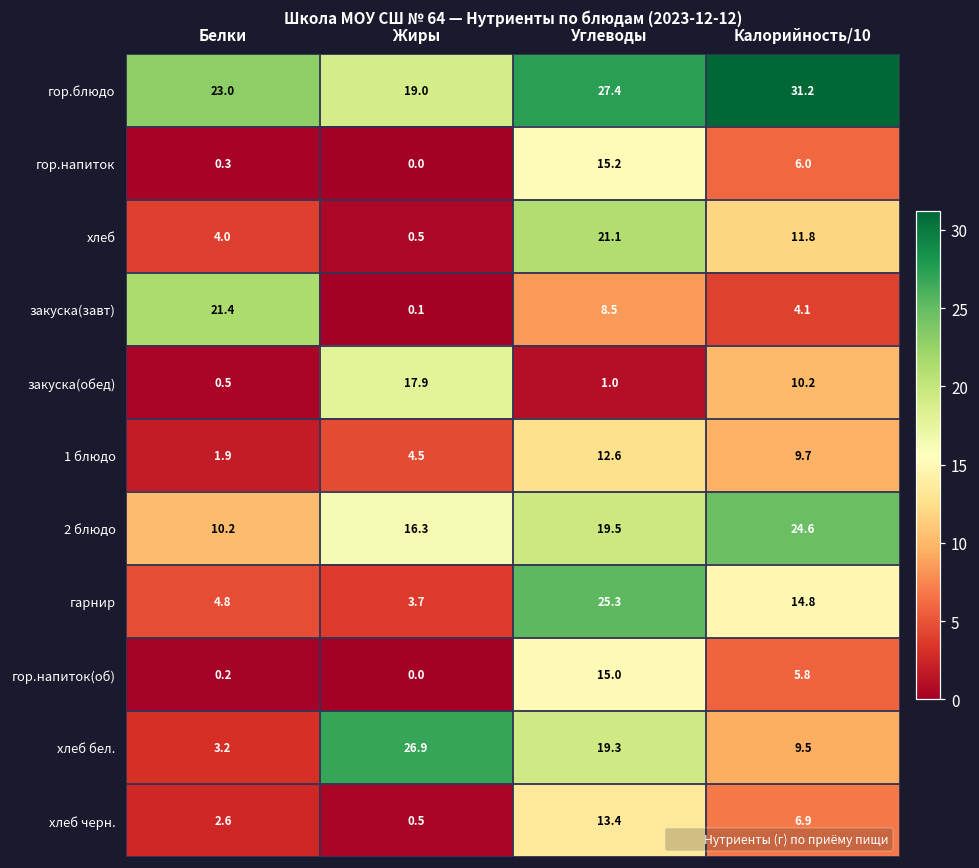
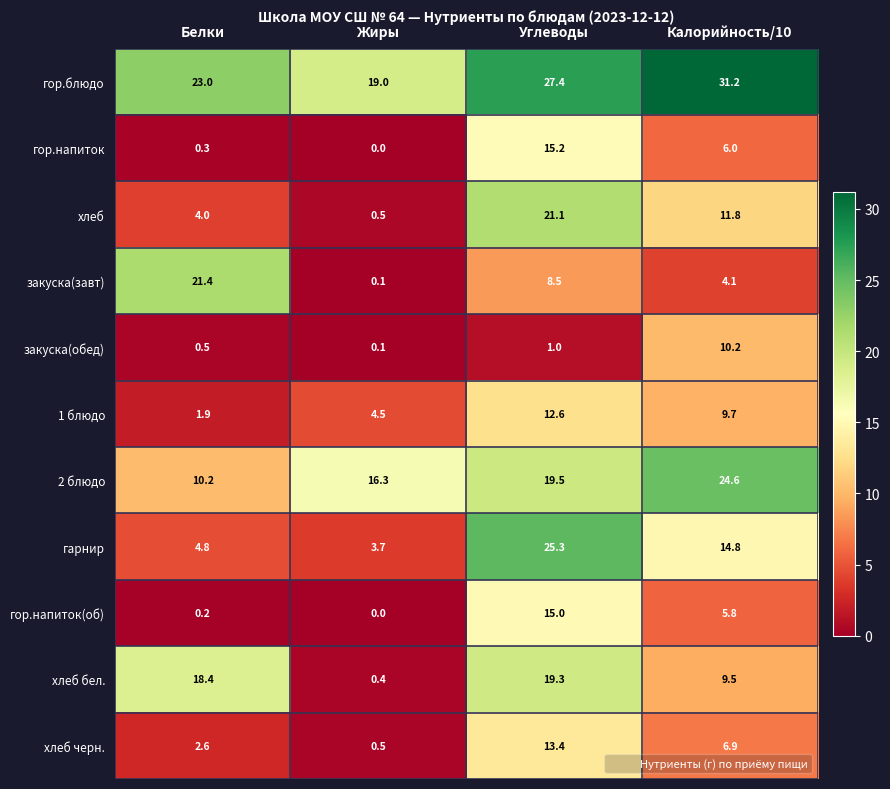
закуска(обед), Жиры: 17.9 -> 0.1
хлеб бел., Белки: 3.2 -> 18.4
хлеб бел., Жиры: 26.9 -> 0.4
